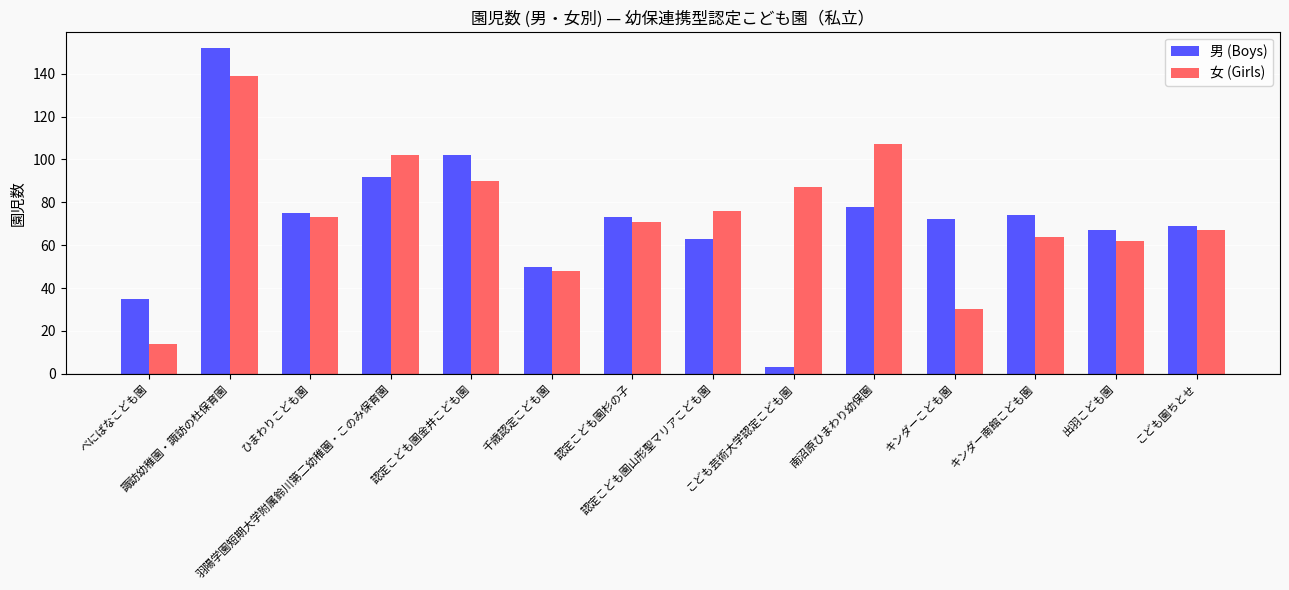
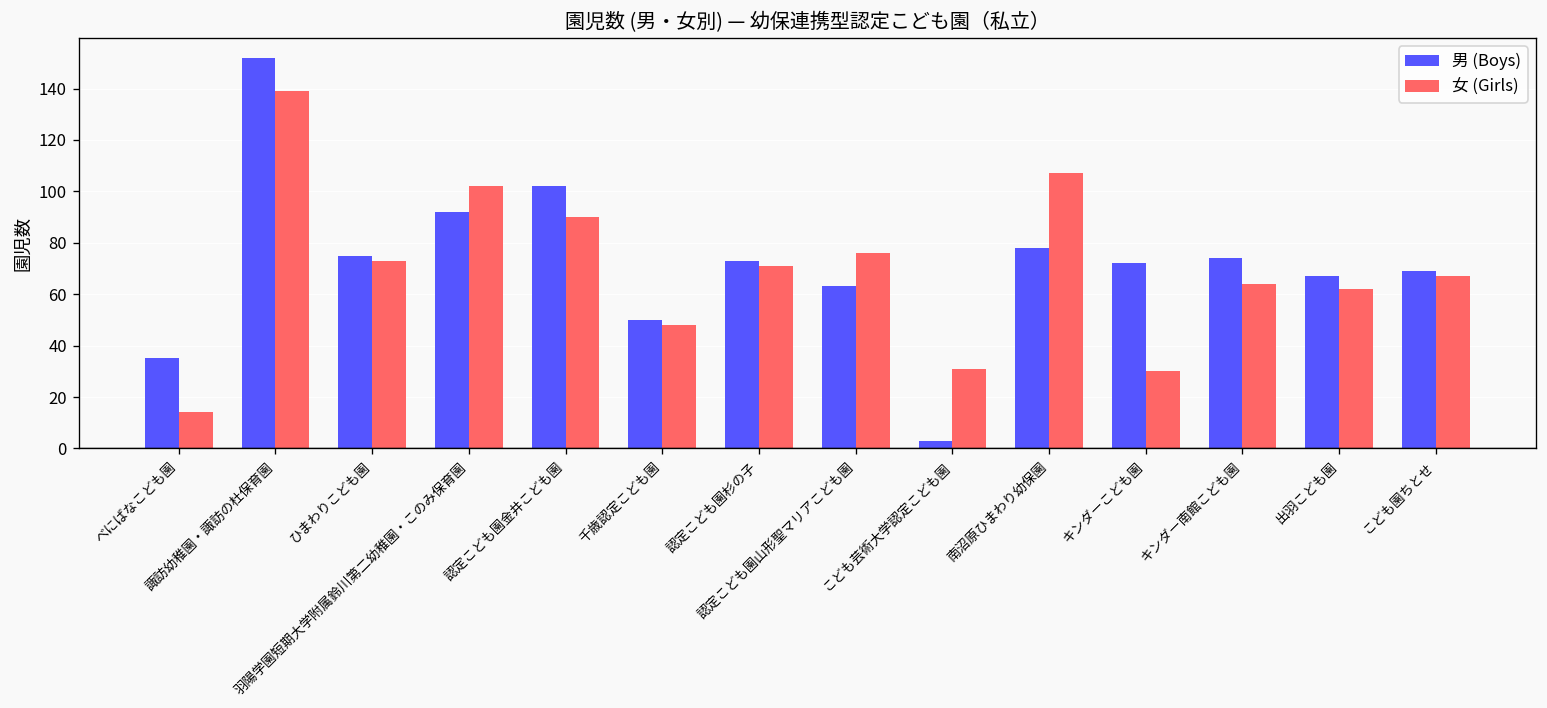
女 (Girls), こども芸術大学認定こども園: 87 -> 31
